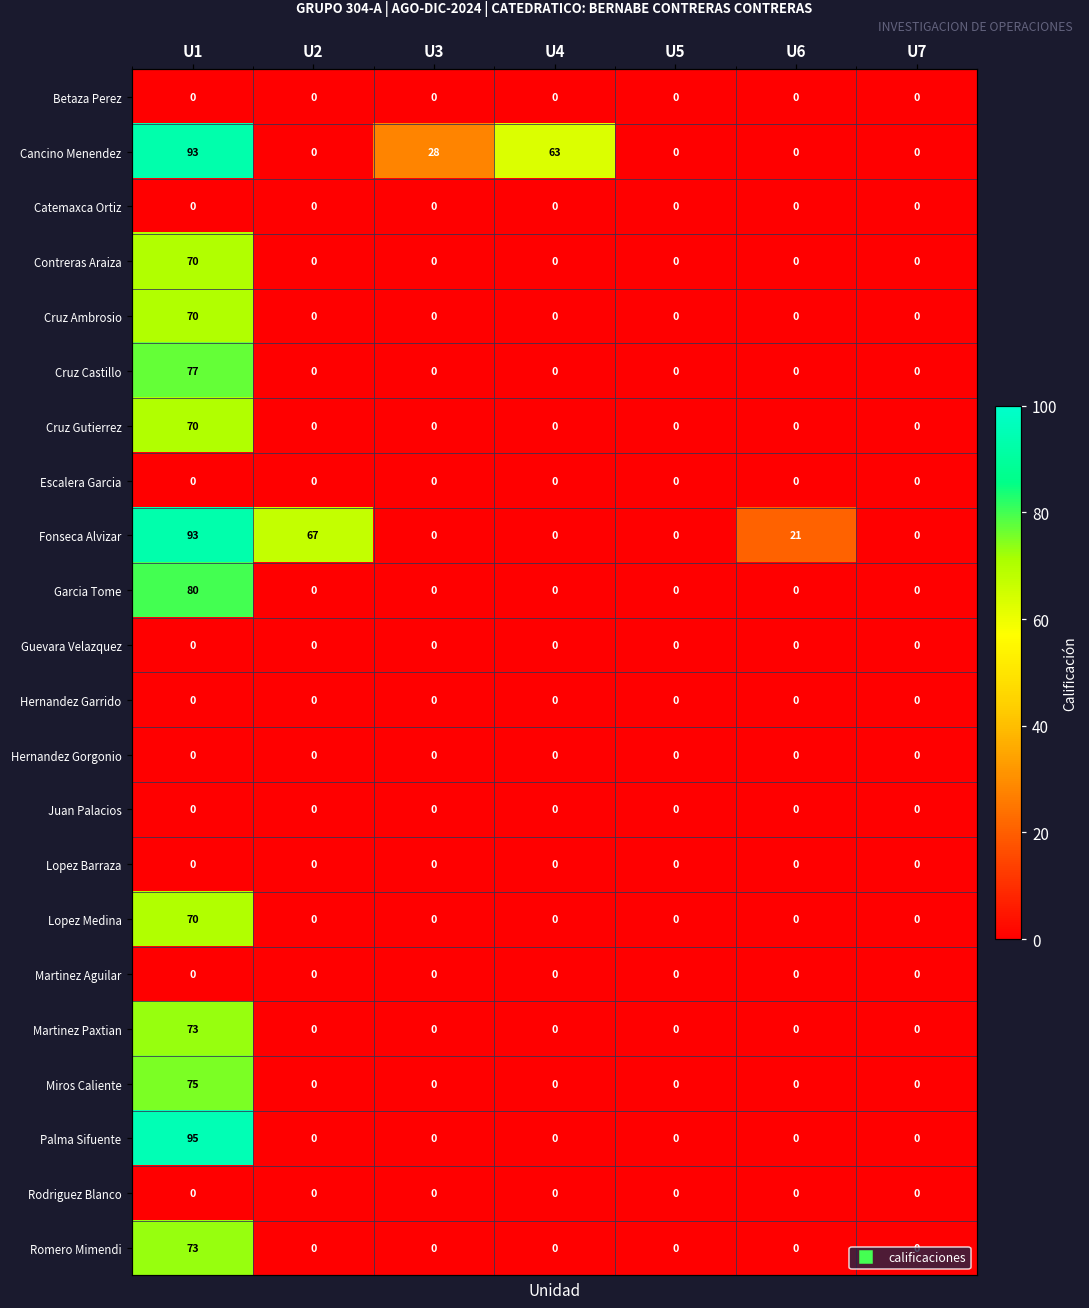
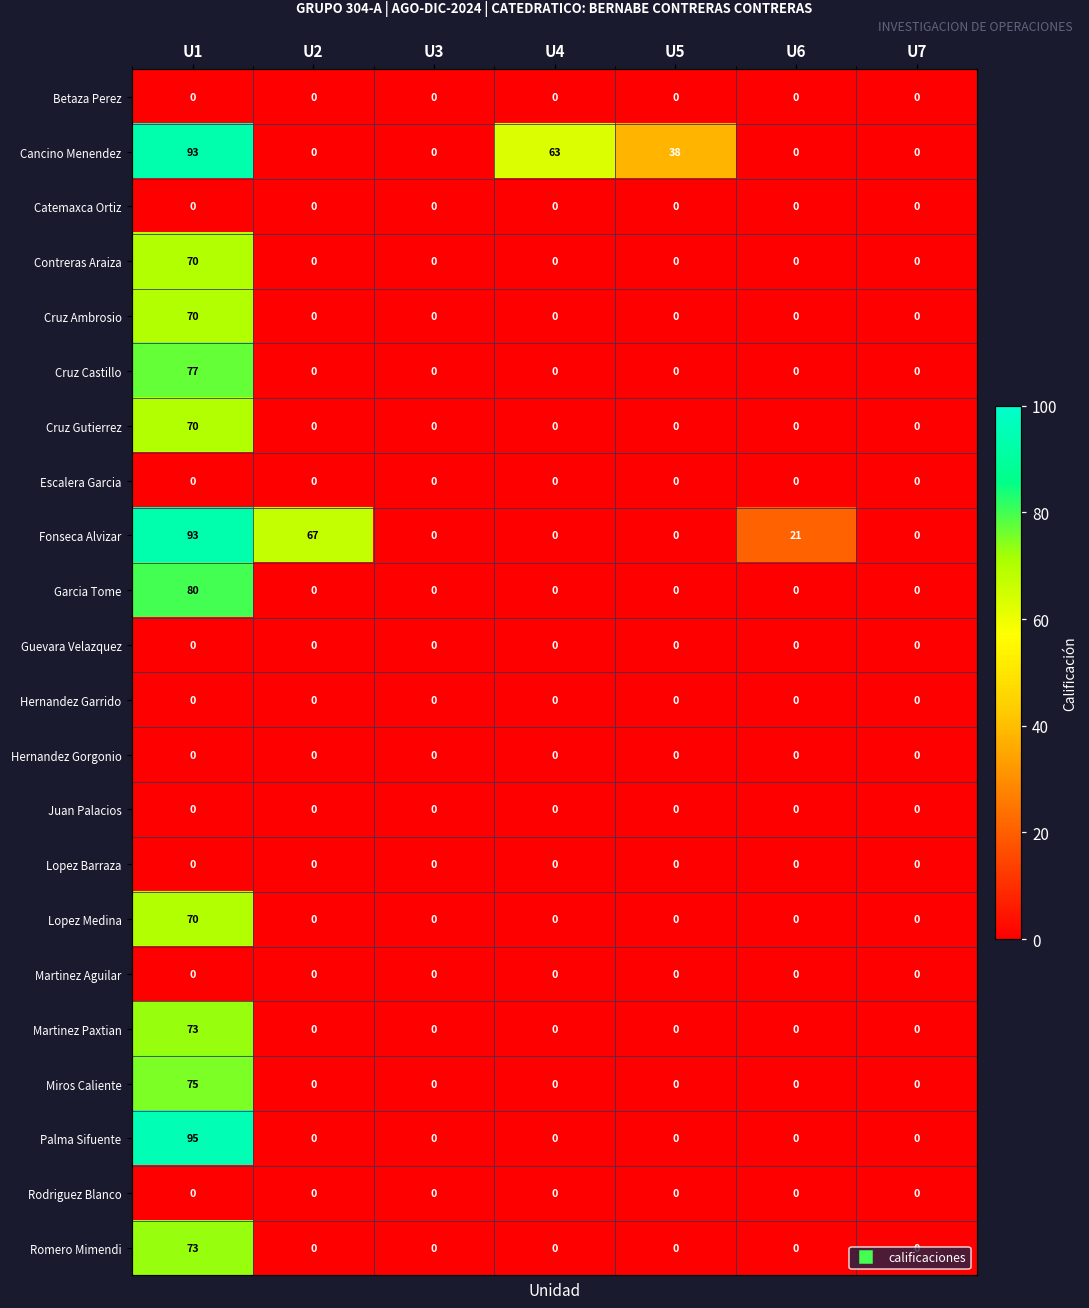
Cancino Menendez, U3: 28 -> 0
Cancino Menendez, U5: 0 -> 38
